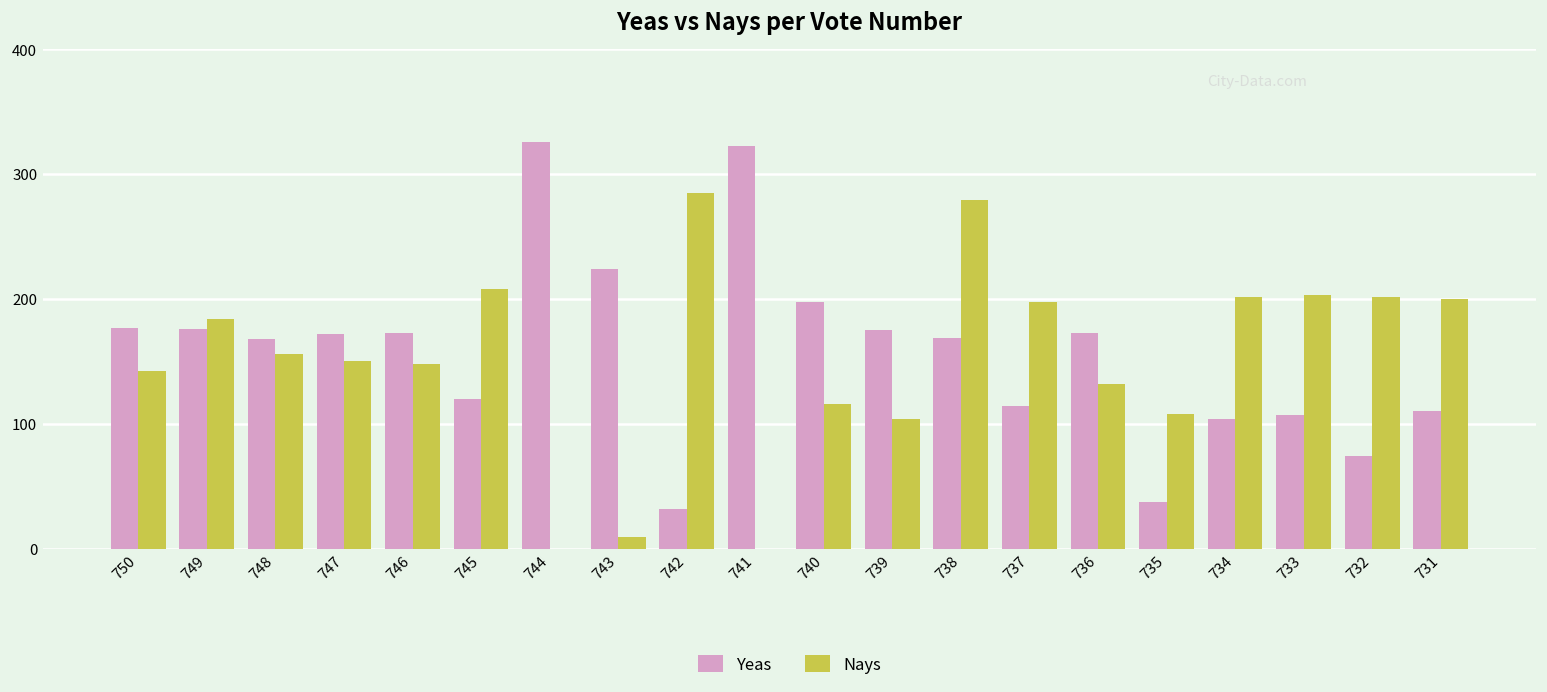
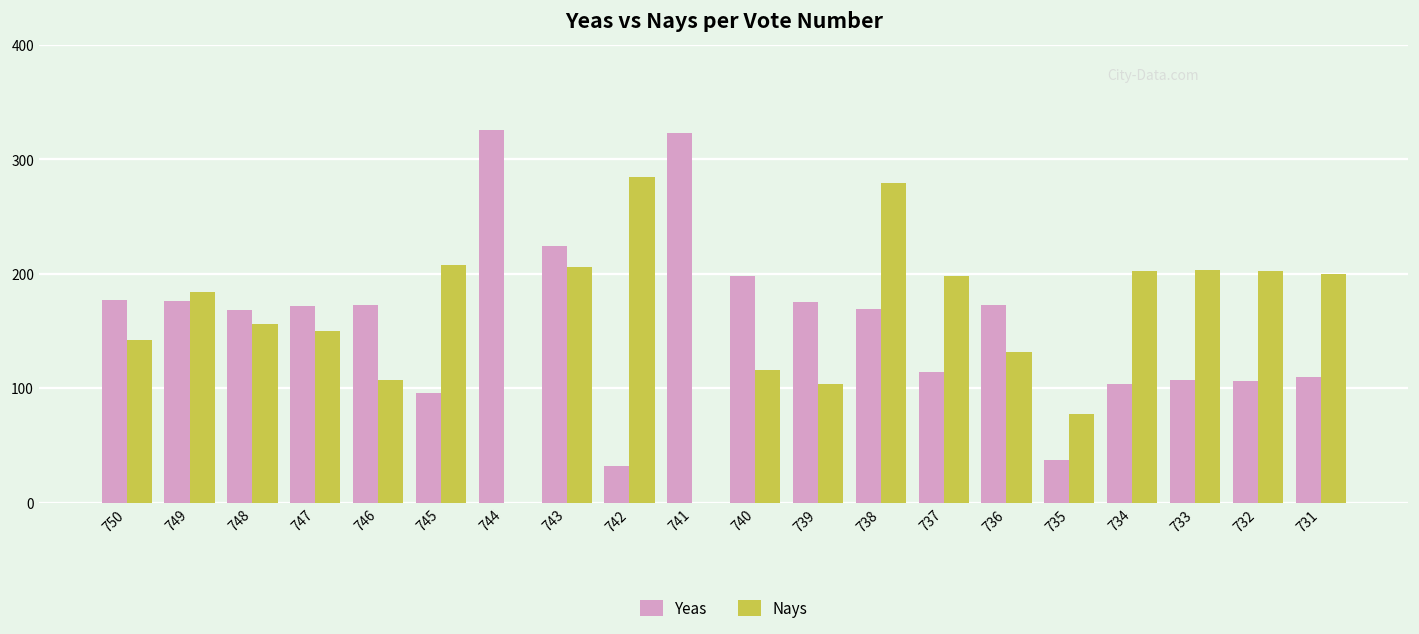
Nays, 746: 148 -> 107
Yeas, 745: 120 -> 96
Nays, 743: 9 -> 206
Nays, 735: 108 -> 77
Yeas, 732: 74 -> 106
